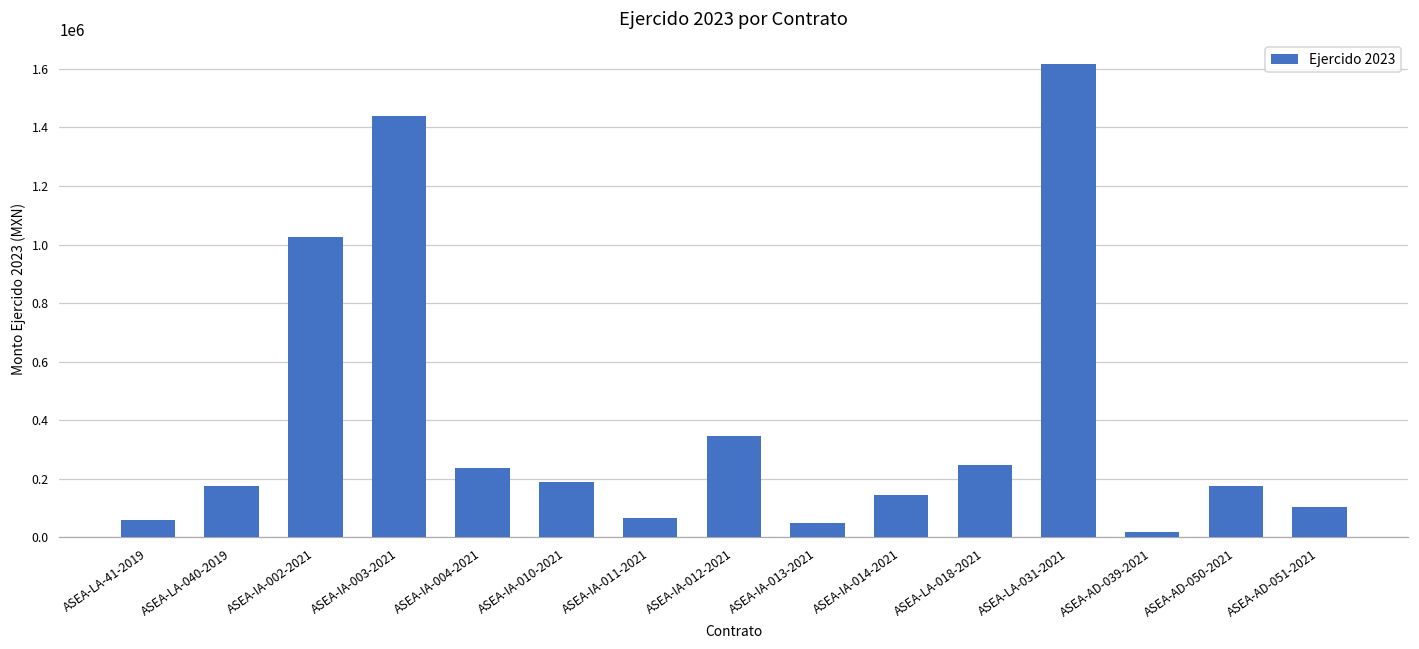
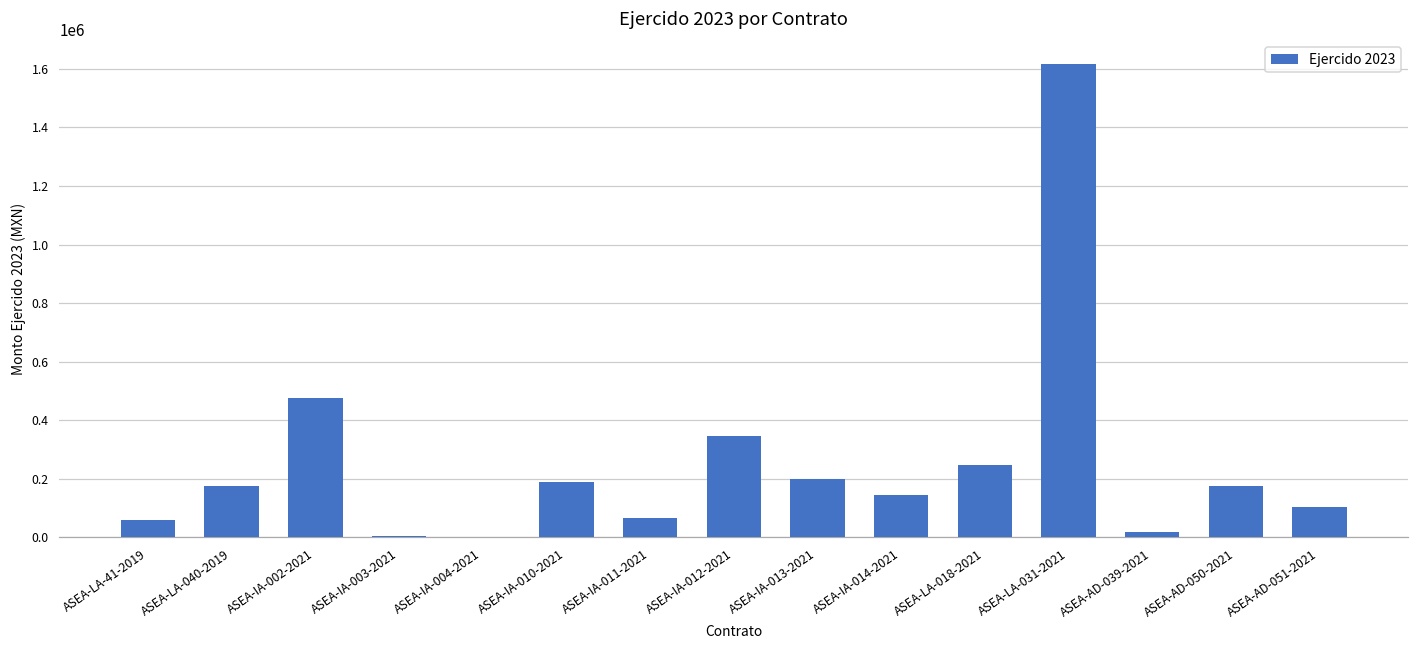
ASEA-IA-002-2021: 1030000 -> 480000
ASEA-IA-003-2021: 1440000 -> 0
ASEA-IA-004-2021: 240000 -> 0
ASEA-IA-013-2021: 50000 -> 200000
